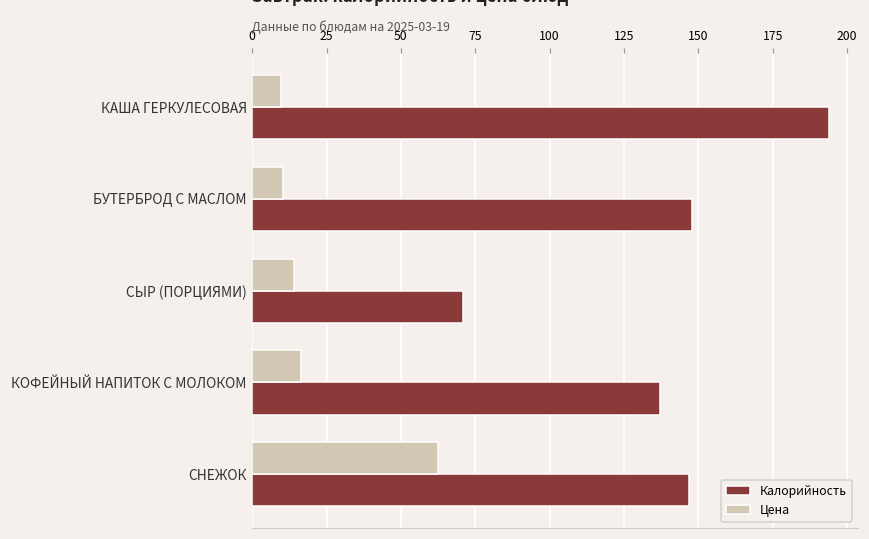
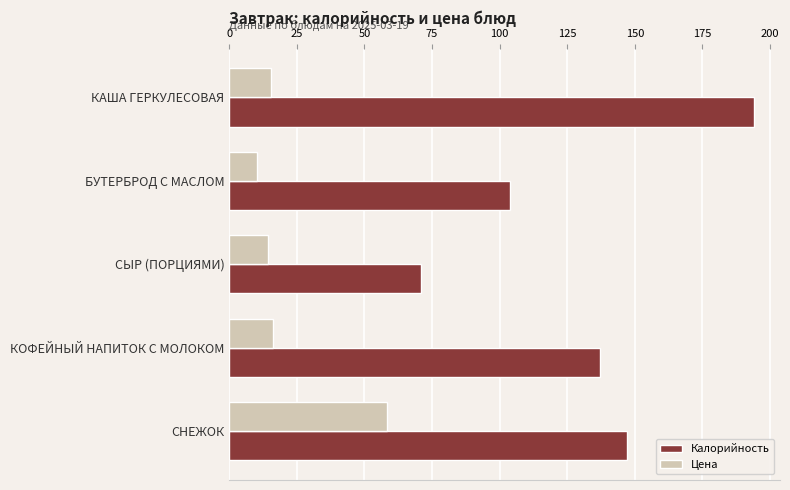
Цена, КАША ГЕРКУЛЕСОВАЯ: 10 -> 15
Калорийность, БУТЕРБРОД С МАСЛОМ: 148 -> 104
Цена, СНЕЖОК: 62 -> 59
